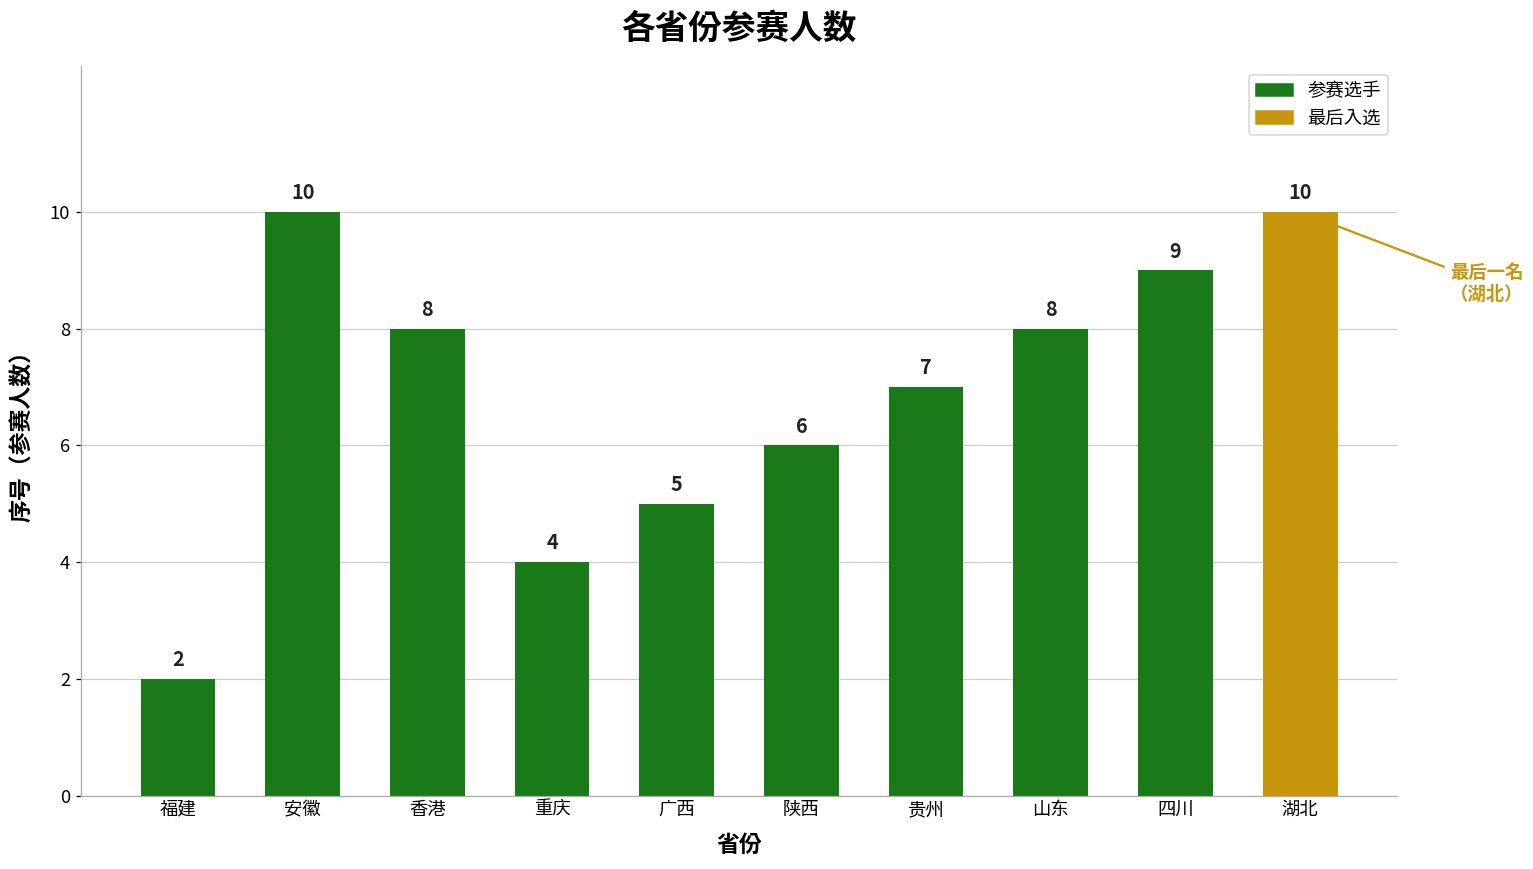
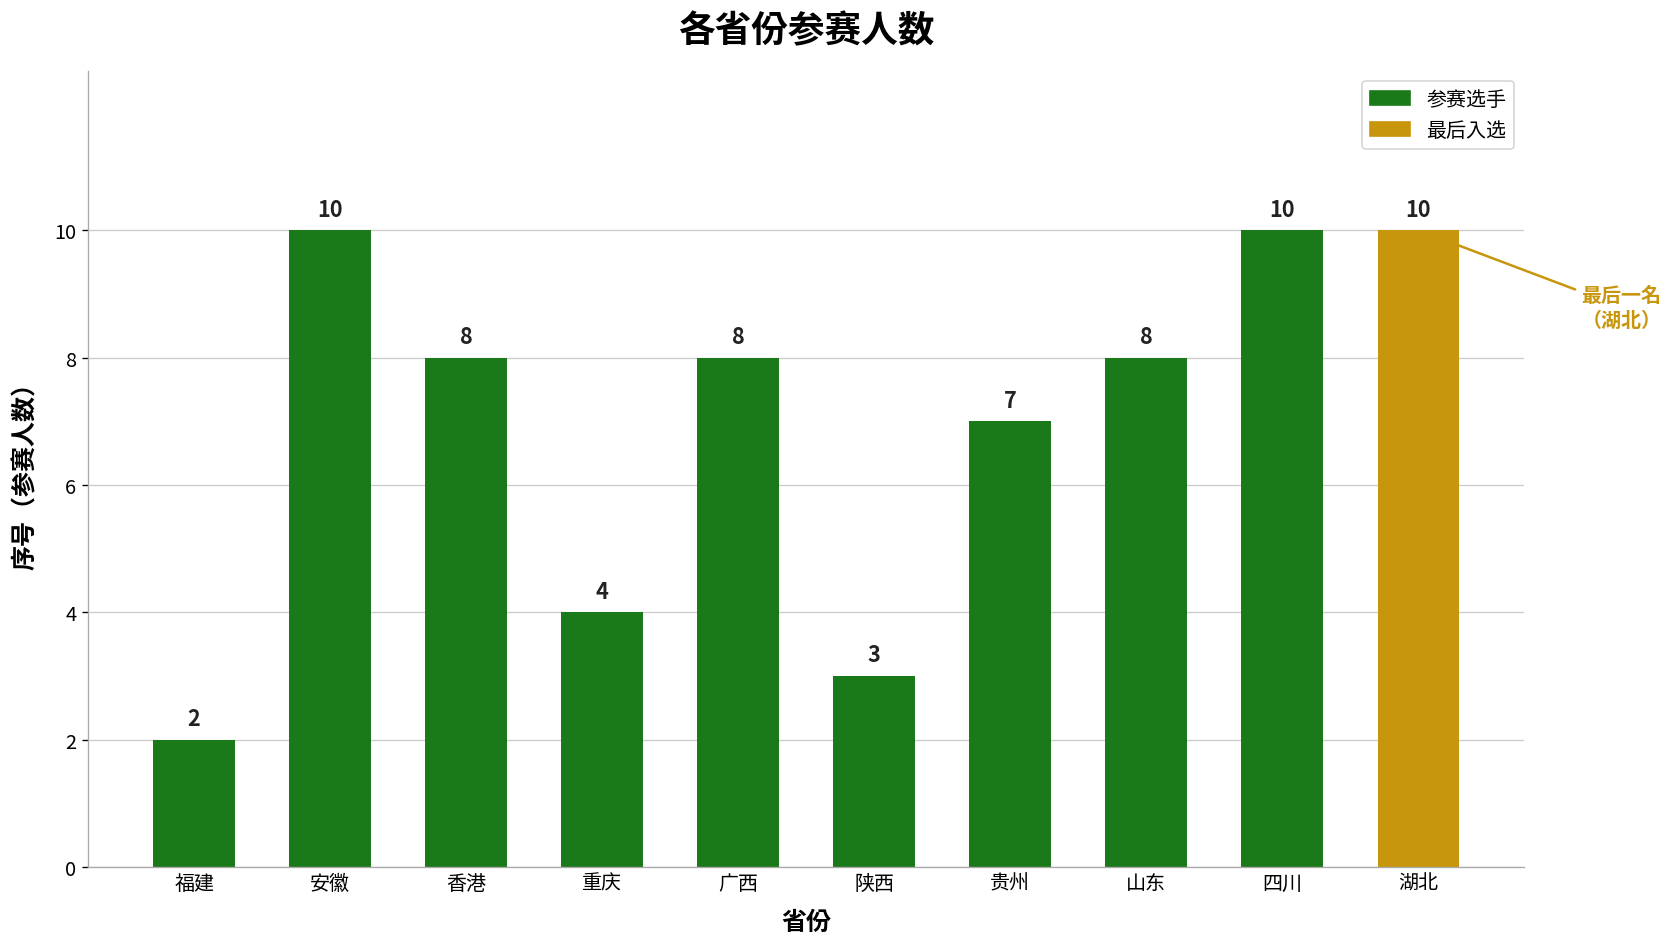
广西: 5 -> 8
陕西: 6 -> 3
四川: 9 -> 10
